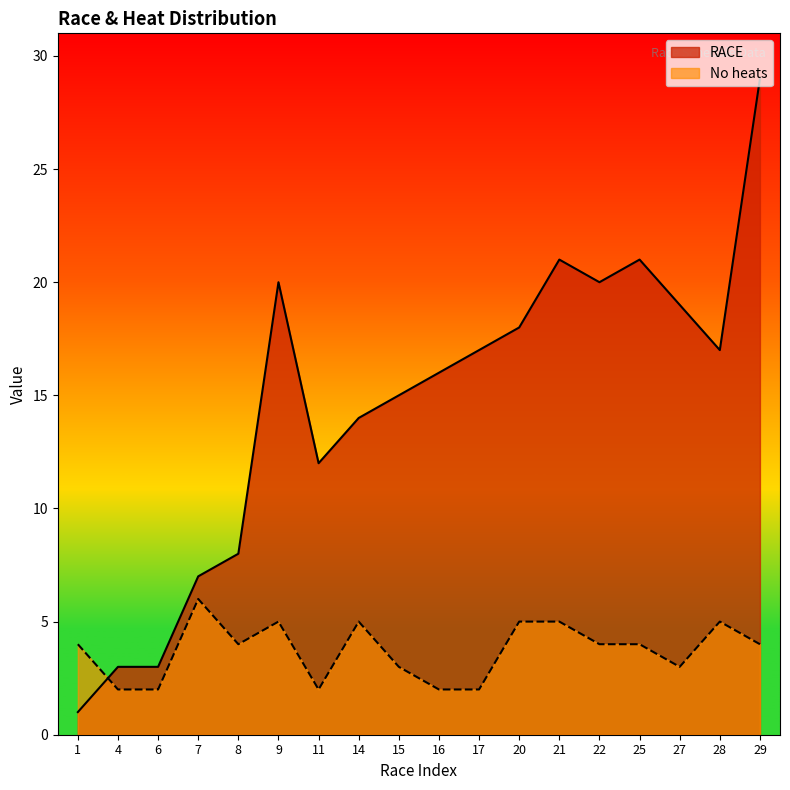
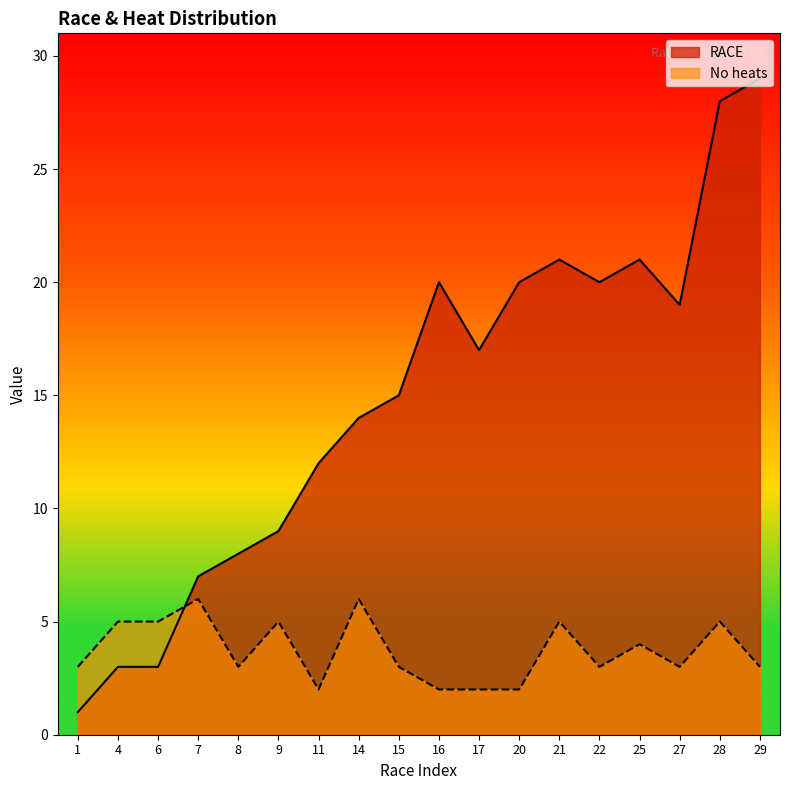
No heats, 1: 4 -> 3
No heats, 4: 2 -> 5
No heats, 6: 2 -> 5
No heats, 8: 4 -> 3
RACE, 9: 20 -> 9
No heats, 14: 5 -> 6
RACE, 16: 16 -> 20
RACE, 20: 18 -> 20
No heats, 20: 5 -> 2
No heats, 22: 4 -> 3
RACE, 28: 17 -> 28
No heats, 29: 4 -> 3
